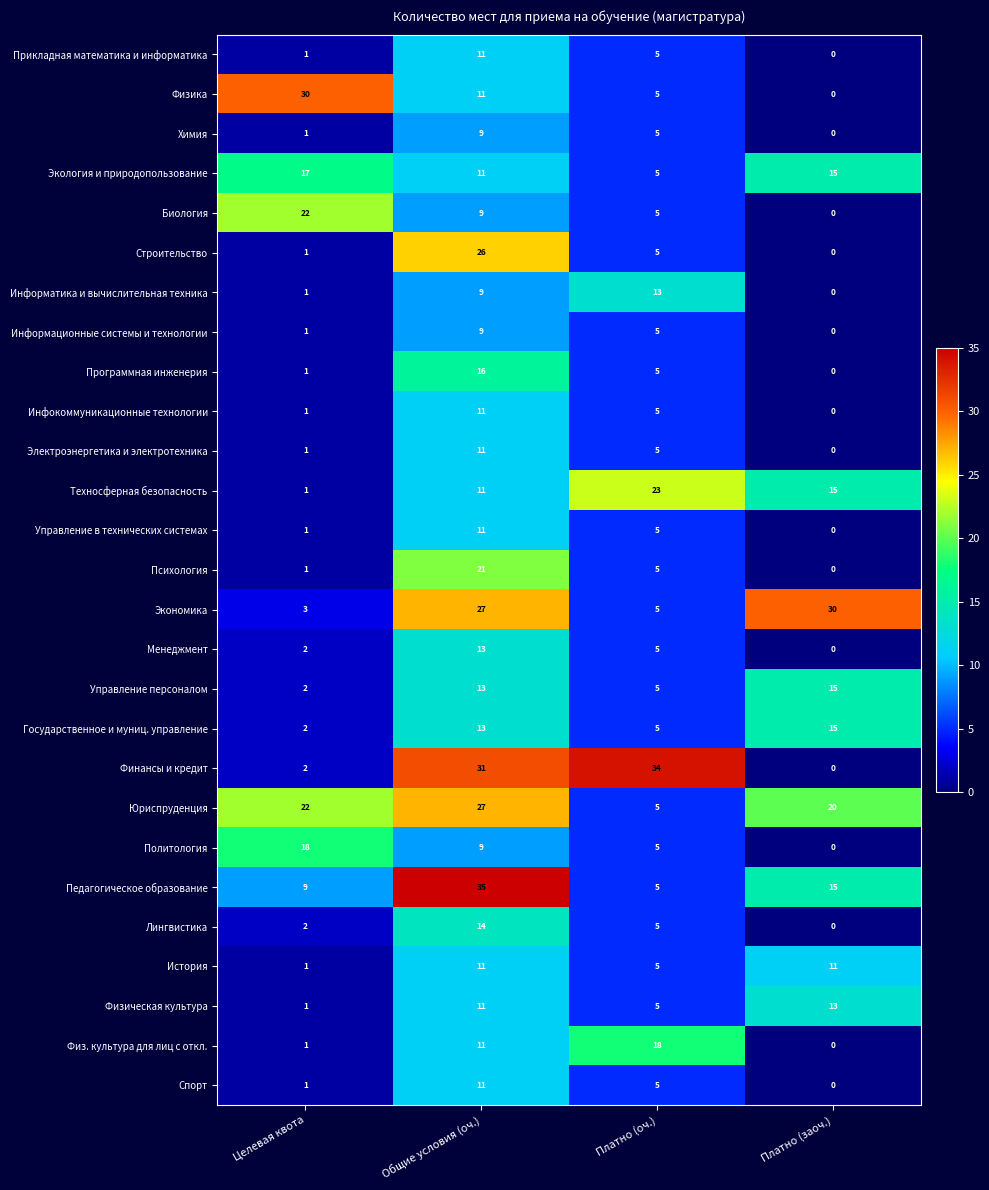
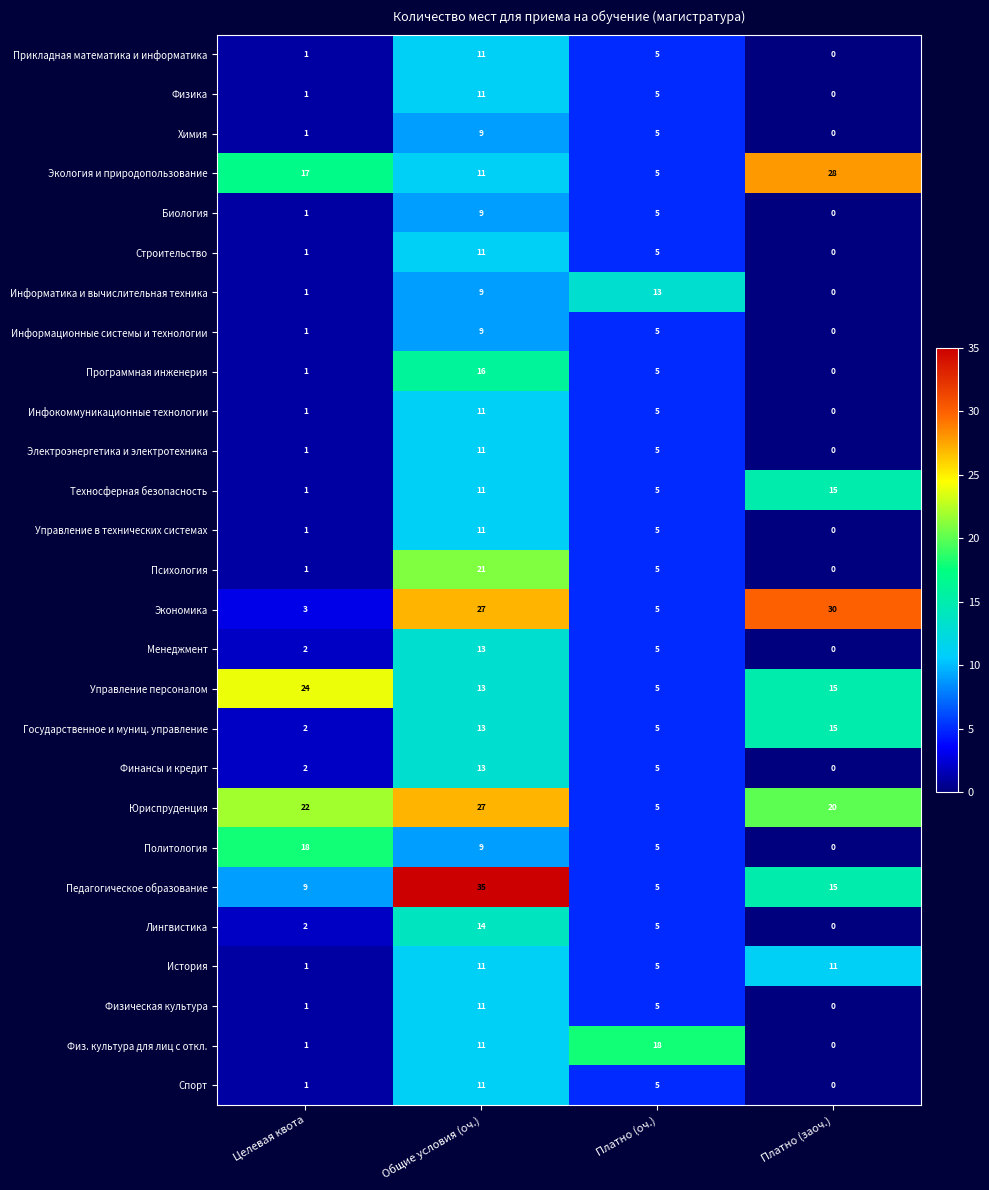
Физика, Целевая квота: 30 -> 1
Экология и природопользование, Платно (заоч.): 15 -> 28
Биология, Целевая квота: 22 -> 1
Строительство, Общие условия (оч.): 26 -> 11
Техносферная безопасность, Платно (оч.): 23 -> 5
Управление персоналом, Целевая квота: 2 -> 24
Финансы и кредит, Общие условия (оч.): 31 -> 13
Финансы и кредит, Платно (оч.): 34 -> 5
Физическая культура, Платно (заоч.): 13 -> 0
